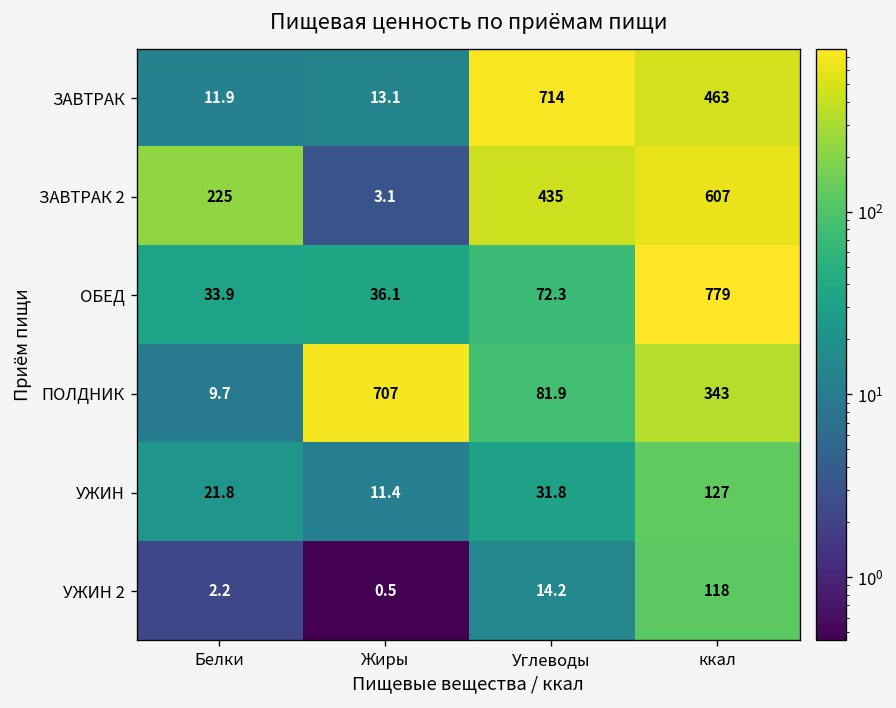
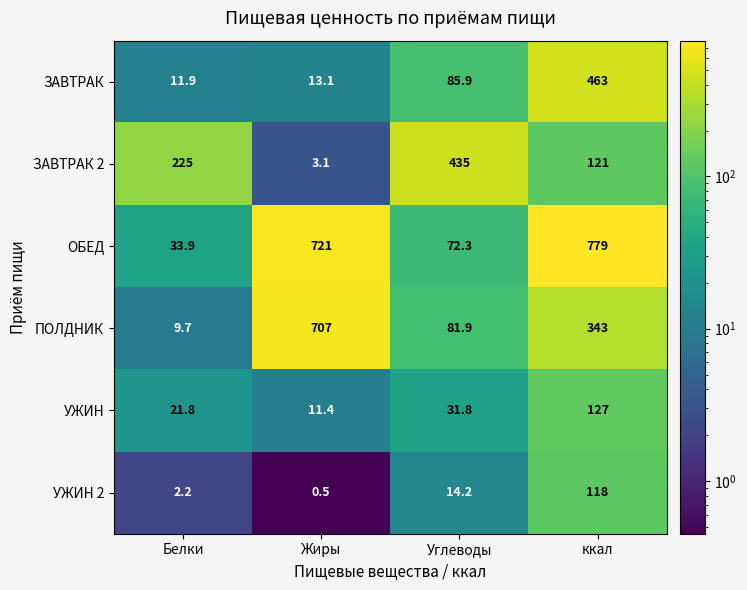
ЗАВТРАК, Углеводы: 714 -> 85.9
ЗАВТРАК 2, ккал: 607 -> 121
ОБЕД, Жиры: 36.1 -> 721
